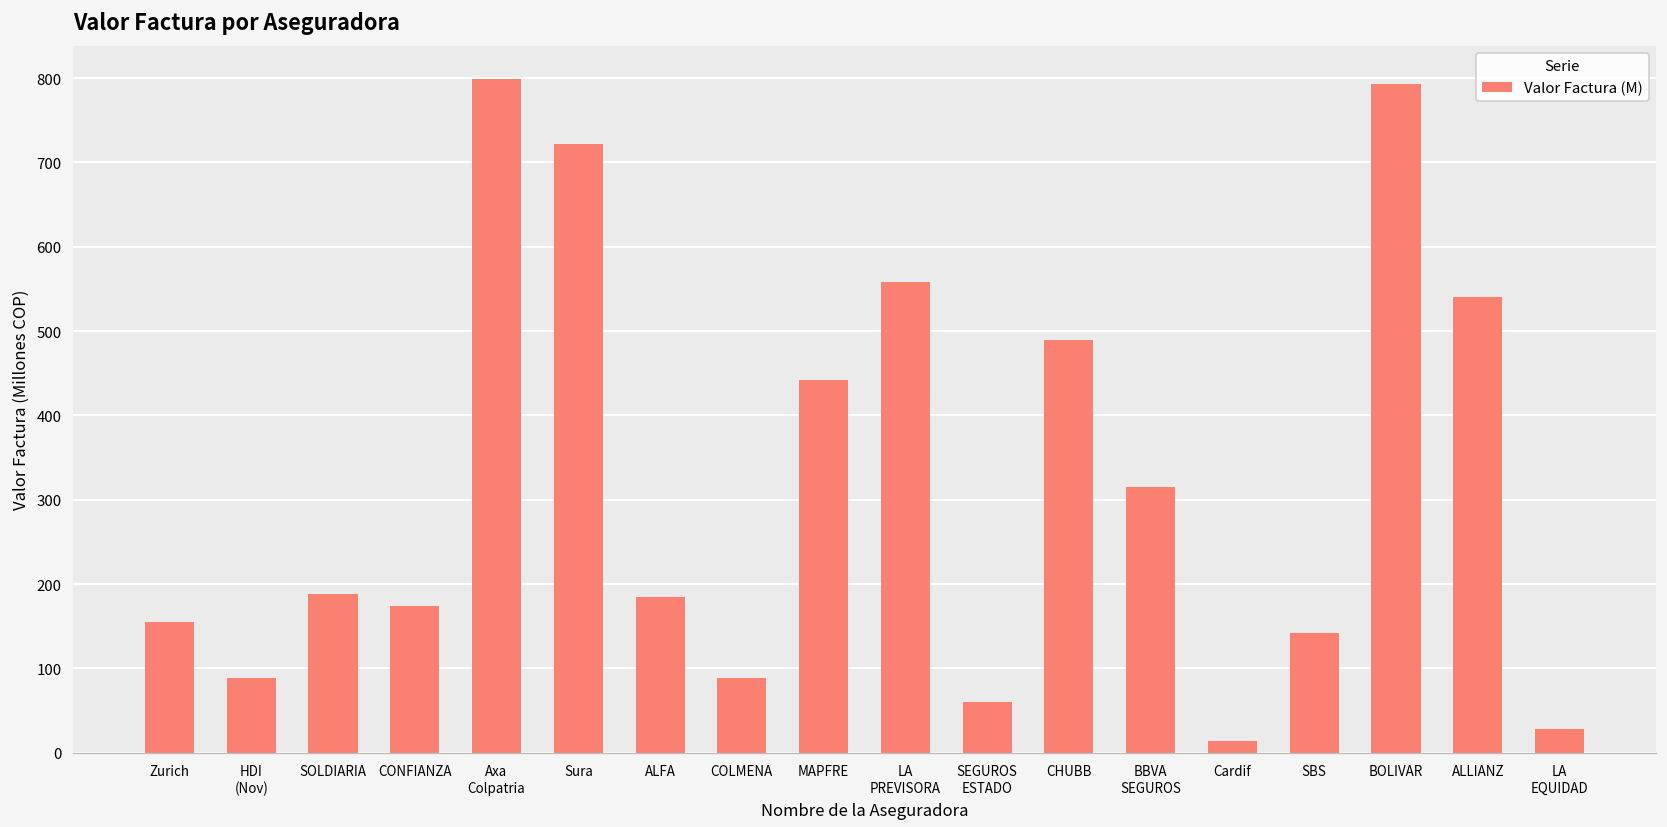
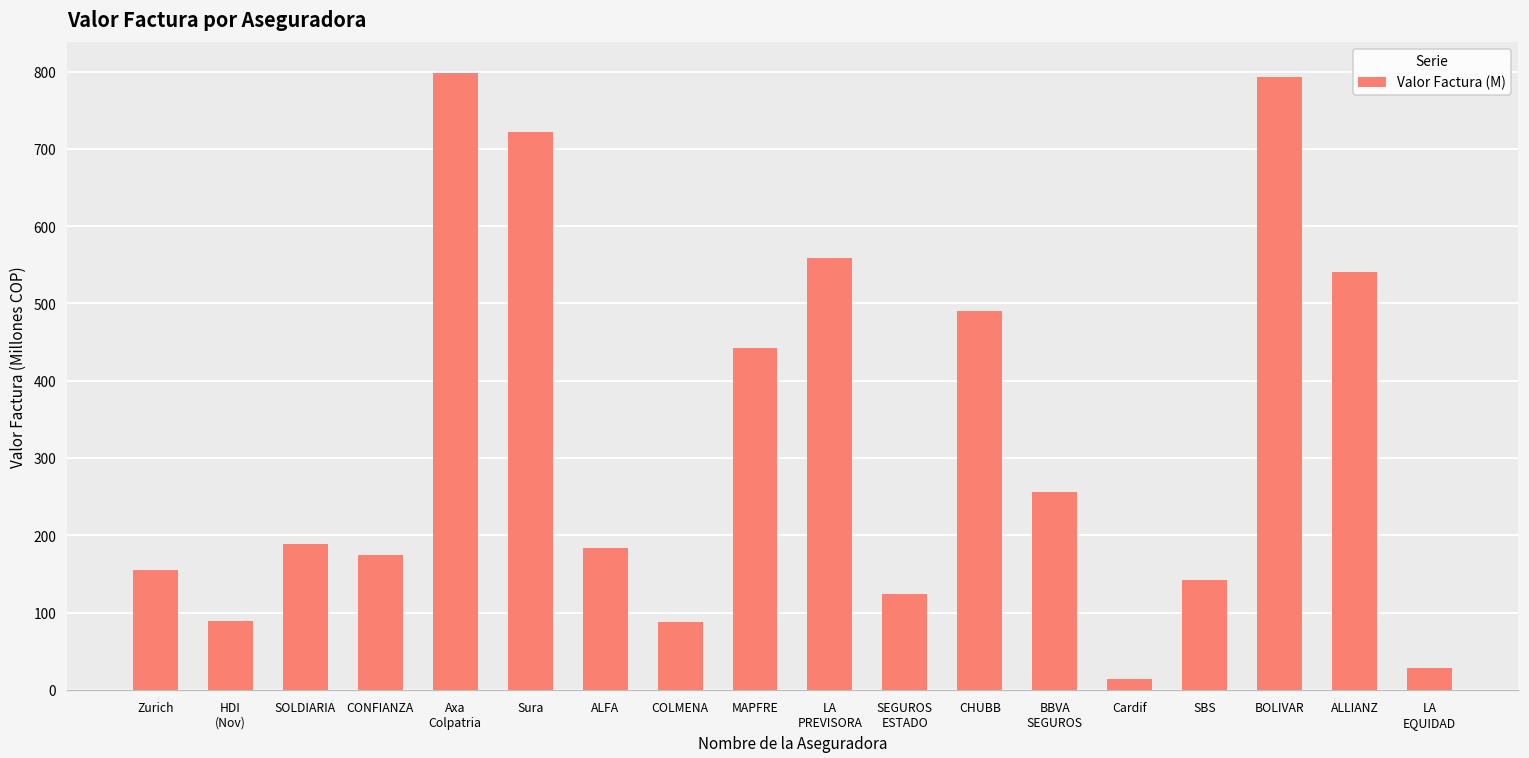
SEGUROS ESTADO: 60 -> 120
BBVA SEGUROS: 320 -> 260
